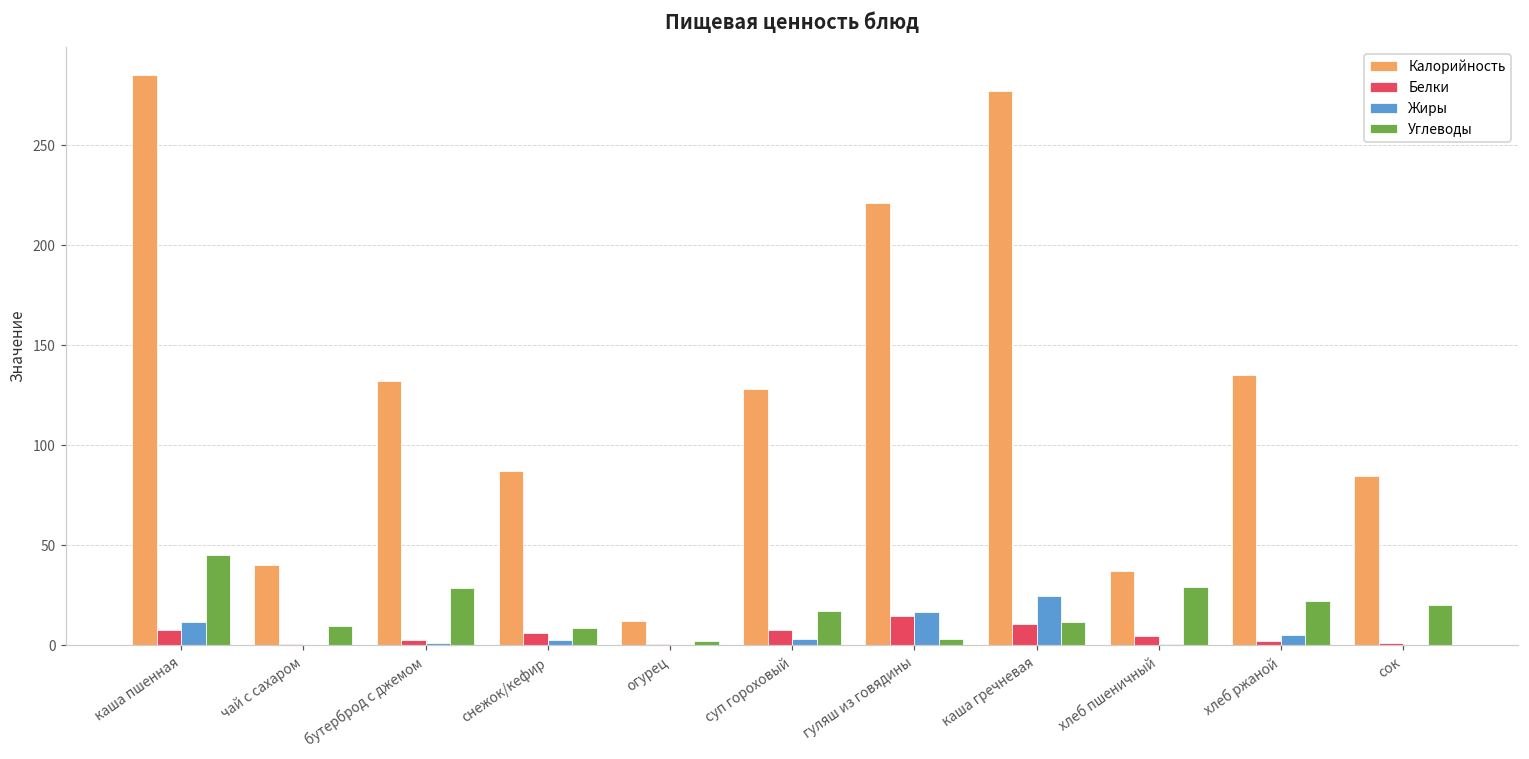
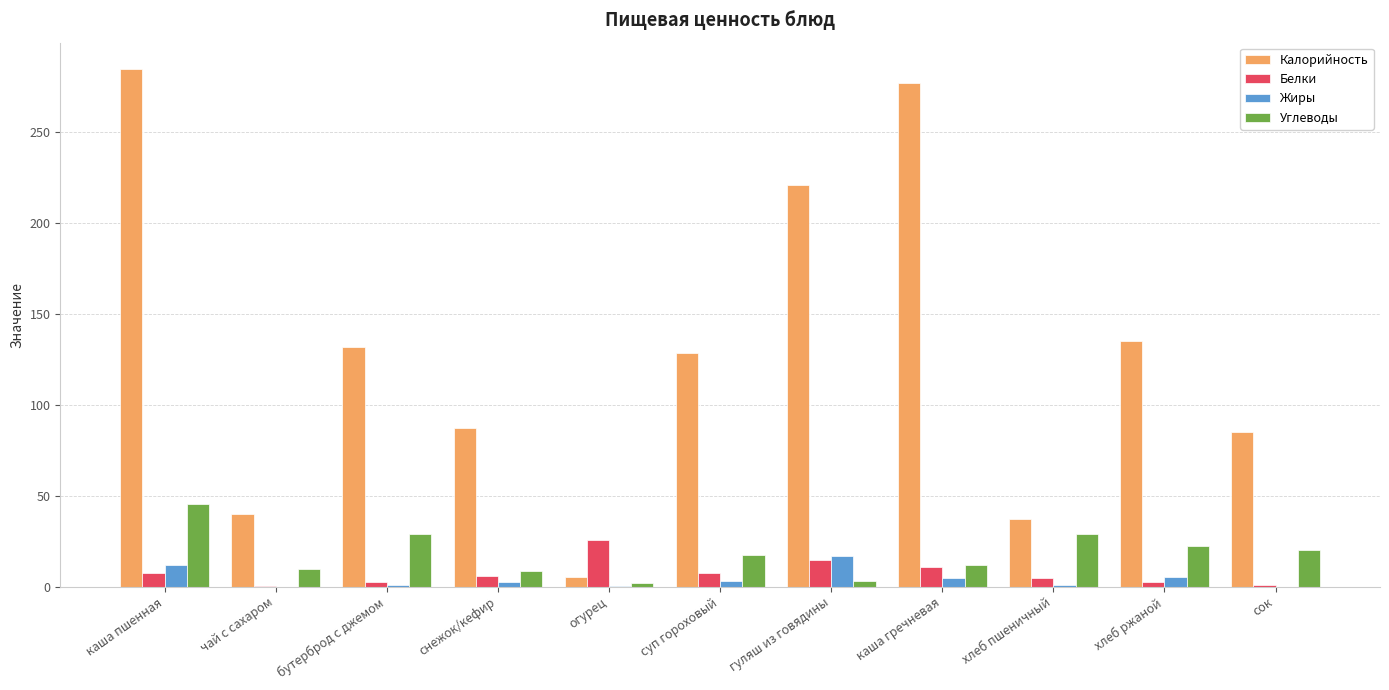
Калорийность, огурец: 12 -> 5
Белки, огурец: 1 -> 25
Жиры, каша гречневая: 25 -> 5
